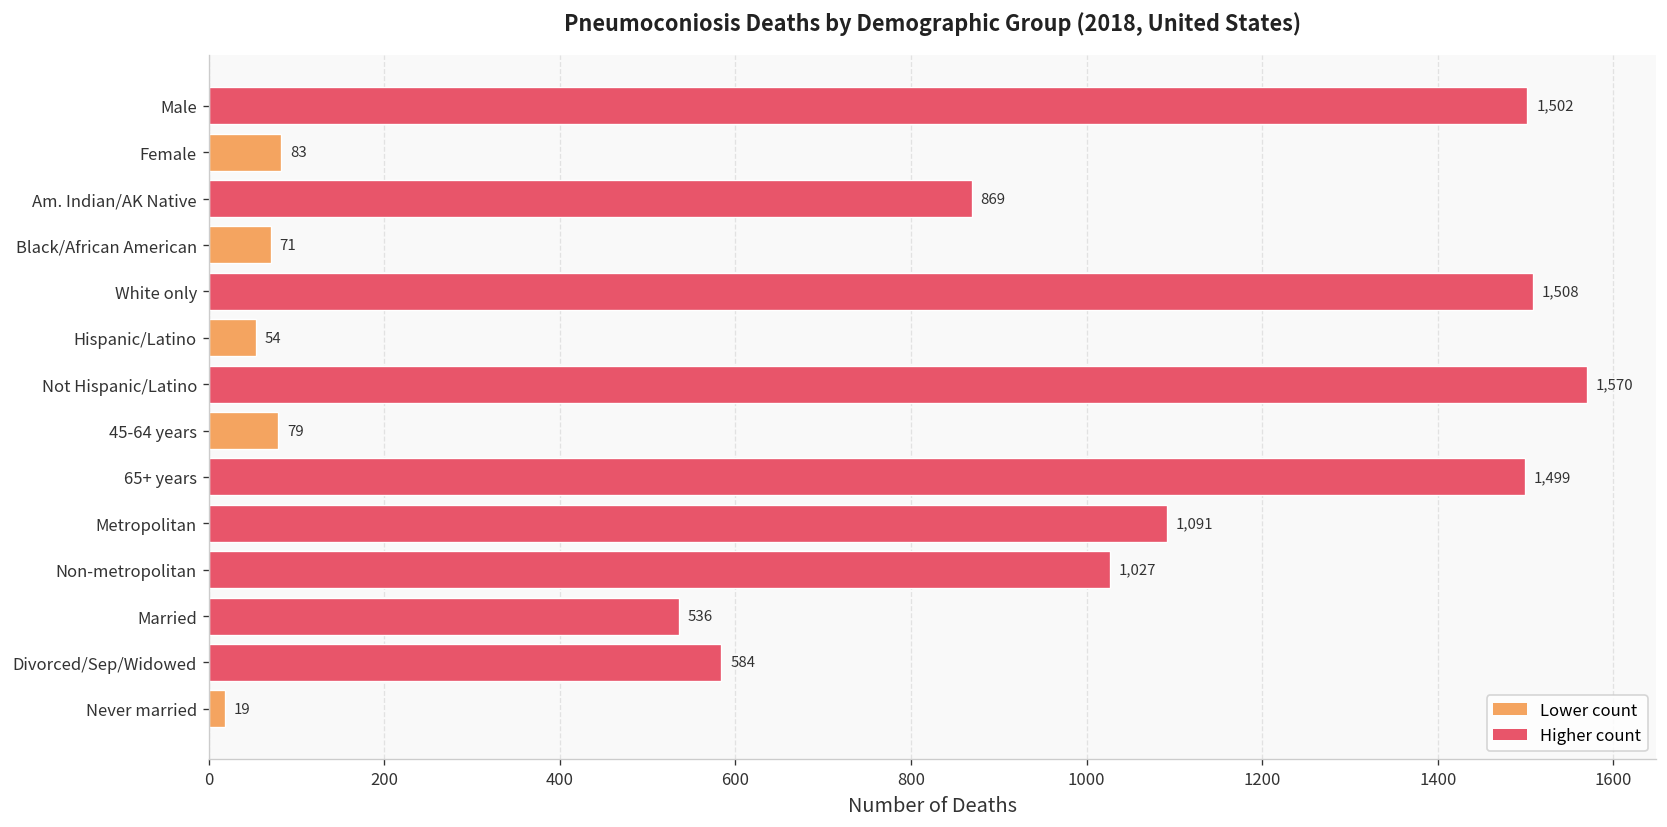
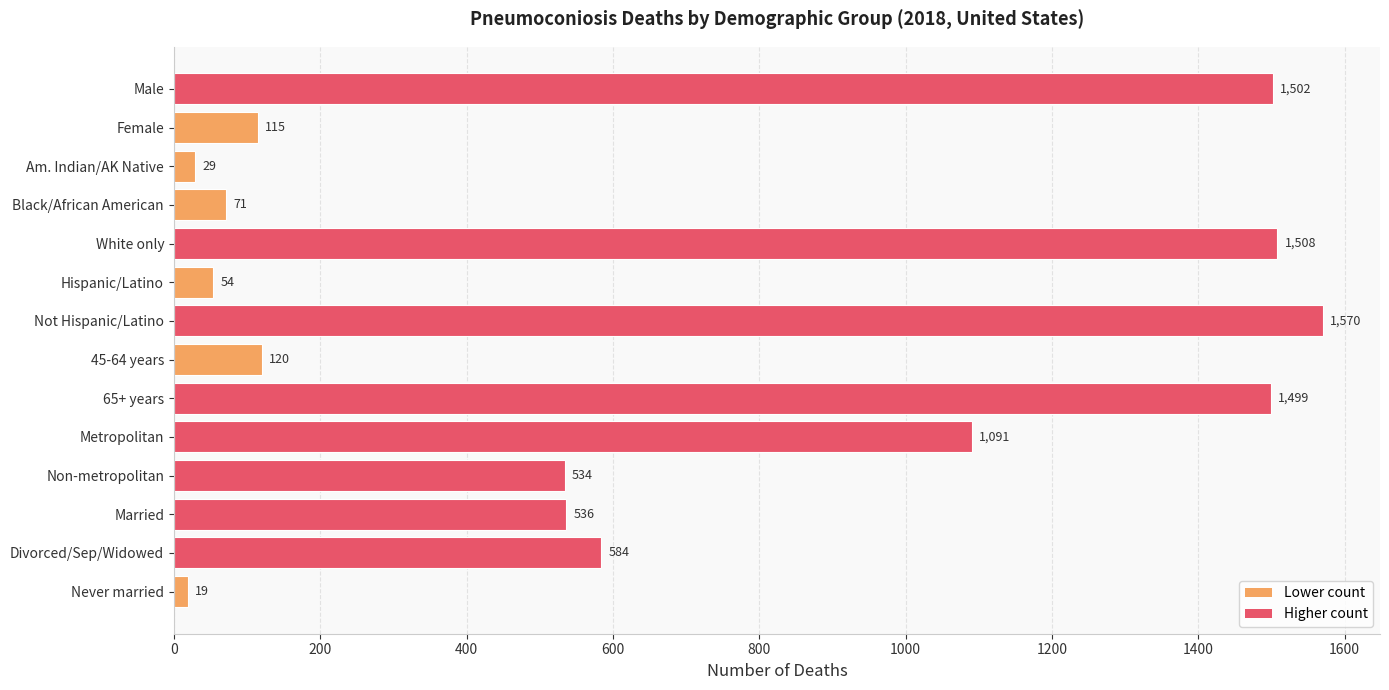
Female: 83 -> 115
Am. Indian/AK Native: 869 -> 29
45-64 years: 79 -> 120
Non-metropolitan: 1,027 -> 534
